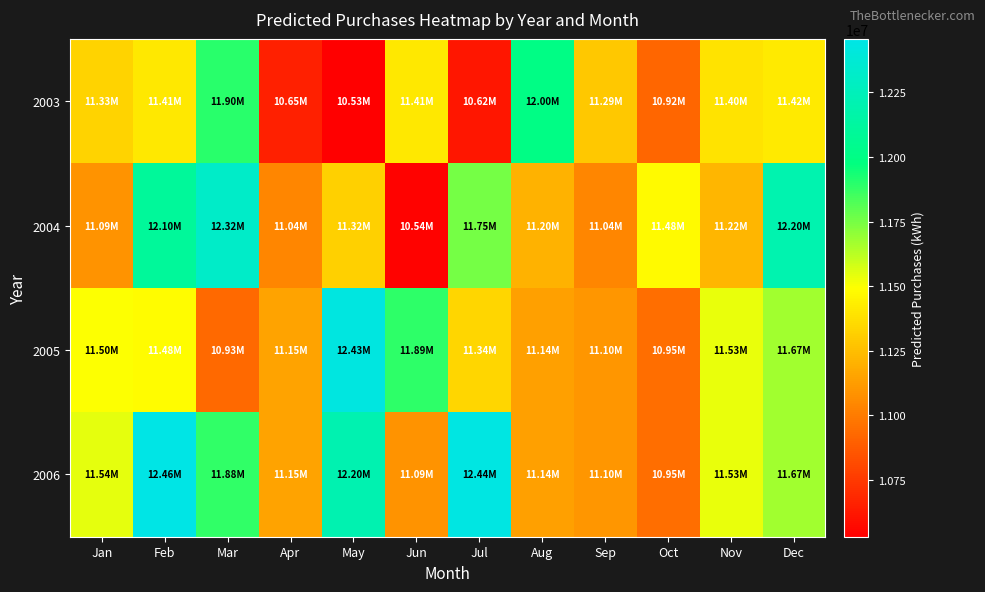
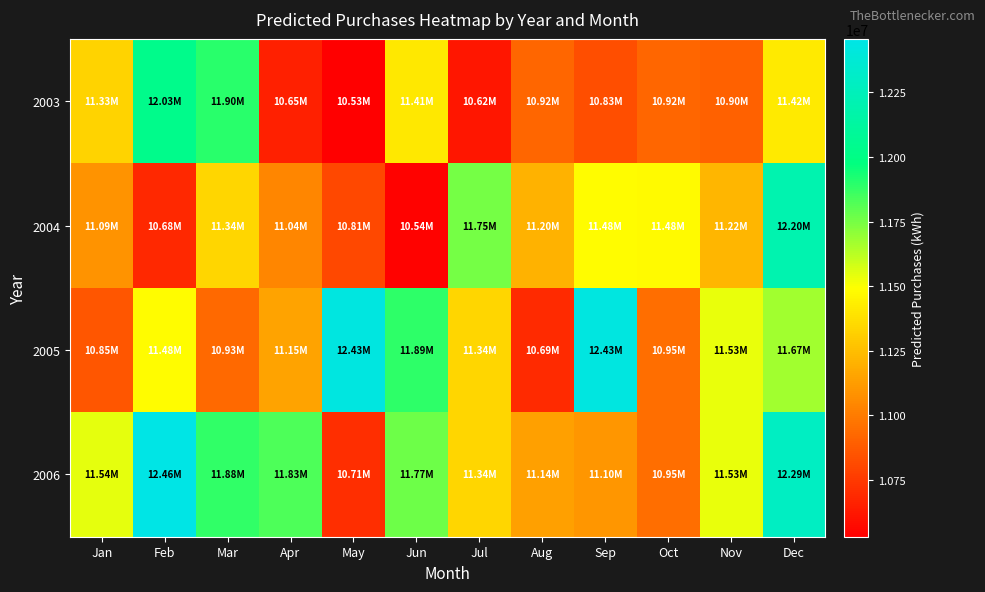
2003, Feb: 11.41M -> 12.03M
2003, Aug: 12.00M -> 10.92M
2003, Sep: 11.29M -> 10.83M
2003, Nov: 11.40M -> 10.90M
2004, Feb: 12.10M -> 10.68M
2004, Mar: 12.32M -> 11.34M
2004, May: 11.32M -> 10.81M
2004, Sep: 11.04M -> 11.48M
2005, Jan: 11.50M -> 10.85M
2005, Aug: 11.14M -> 10.69M
2005, Sep: 11.10M -> 12.43M
2006, Apr: 11.15M -> 11.83M
2006, May: 12.20M -> 10.71M
2006, Jun: 11.09M -> 11.77M
2006, Jul: 12.44M -> 11.34M
2006, Dec: 11.67M -> 12.29M
